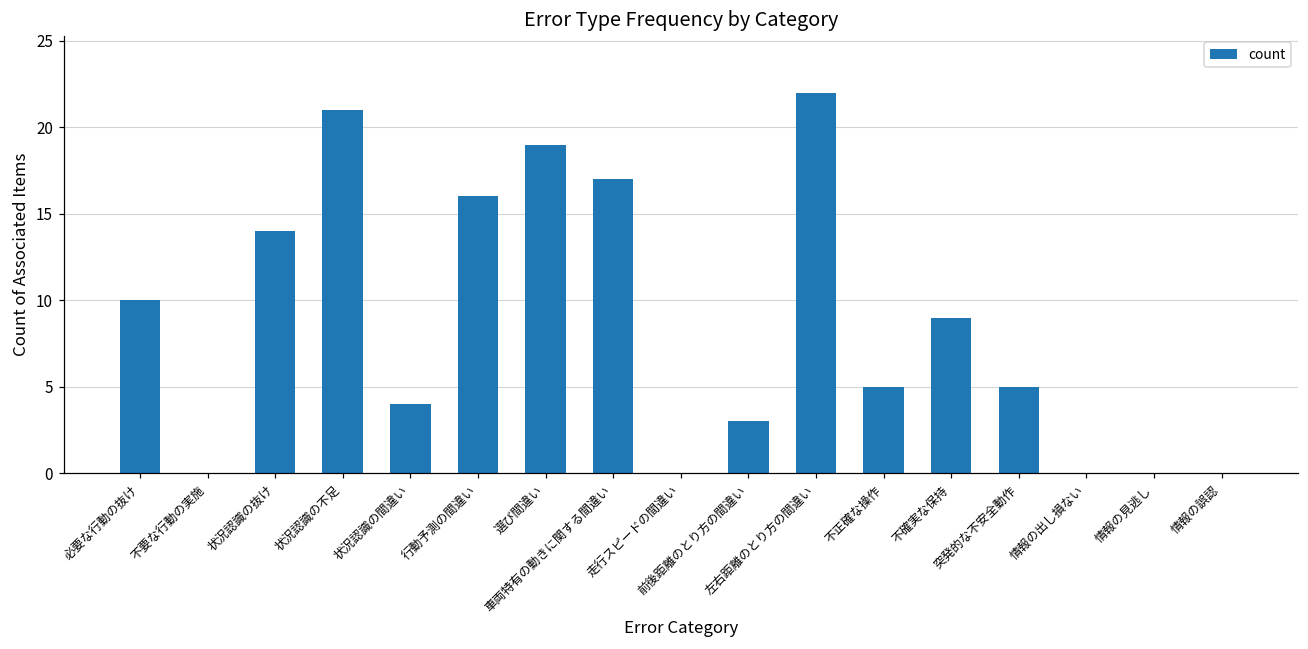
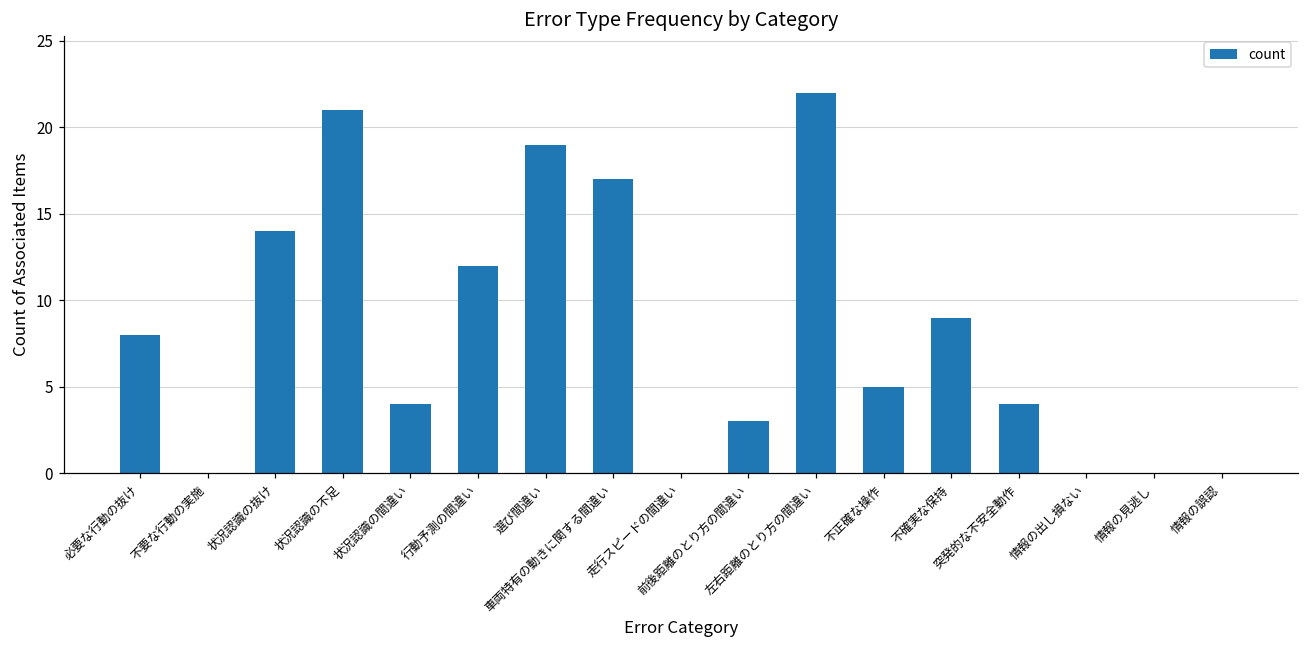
必要な行動の抜け: 10 -> 8
行動予測の間違い: 16 -> 12
突発的な不安全動作: 5 -> 4
